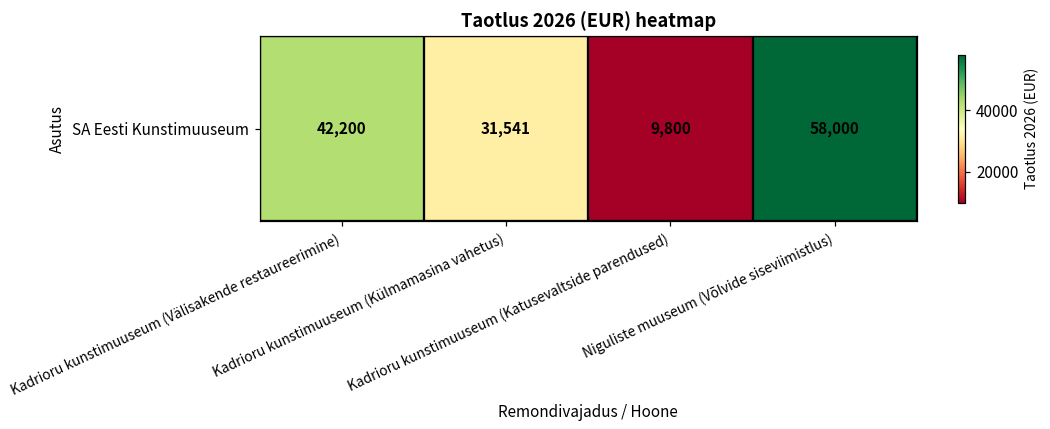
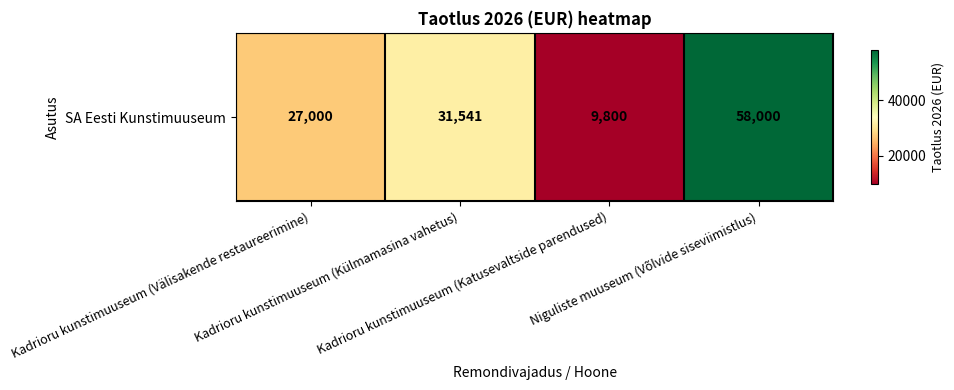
SA Eesti Kunstimuuseum, Kadrioru kunstimuuseum (Välisakende restaureerimine): 42,200 -> 27,000
